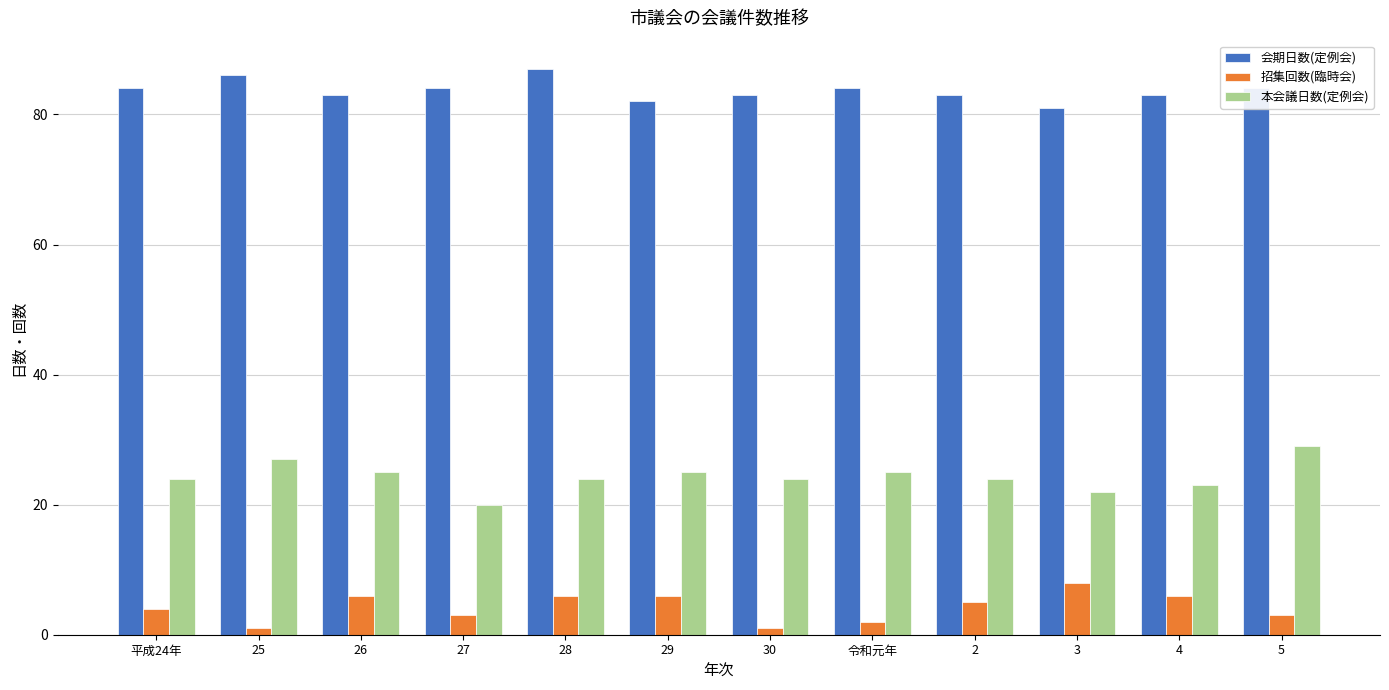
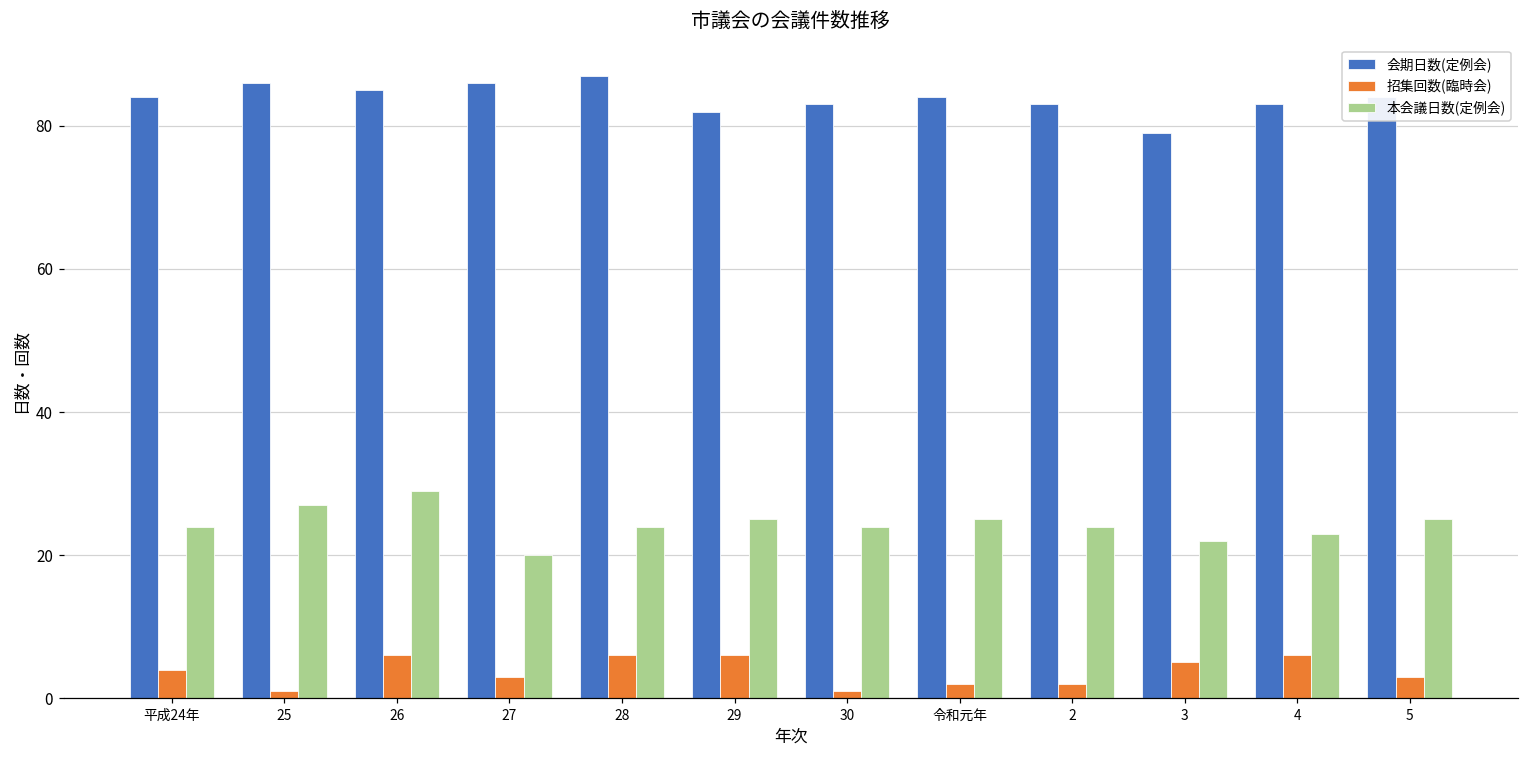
会期日数(定例会), 26: 83 -> 85
本会議日数(定例会), 26: 25 -> 29
会期日数(定例会), 27: 84 -> 86
招集回数(臨時会), 2: 5 -> 2
会期日数(定例会), 3: 81 -> 79
招集回数(臨時会), 3: 8 -> 5
本会議日数(定例会), 5: 29 -> 25
